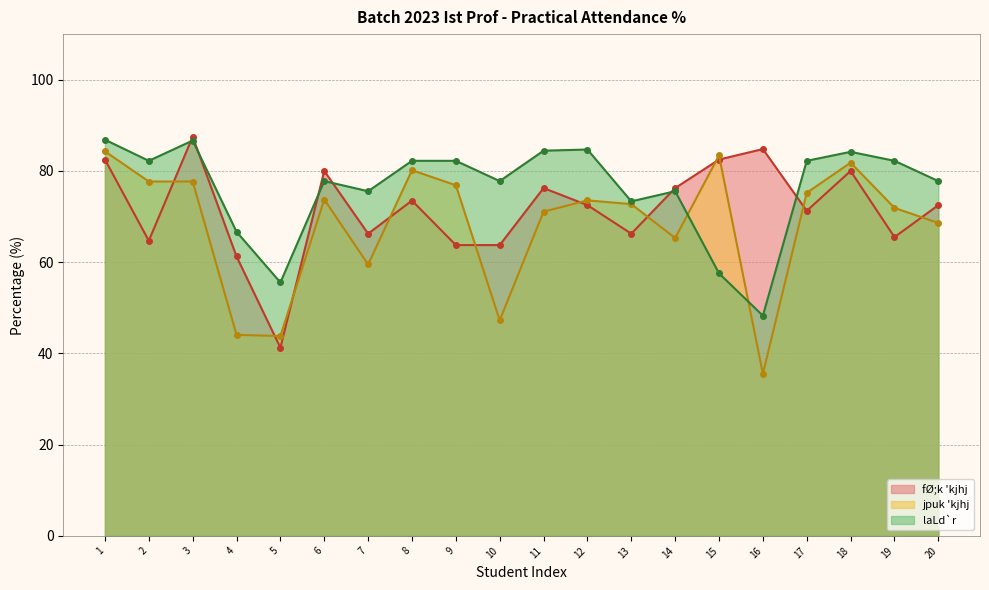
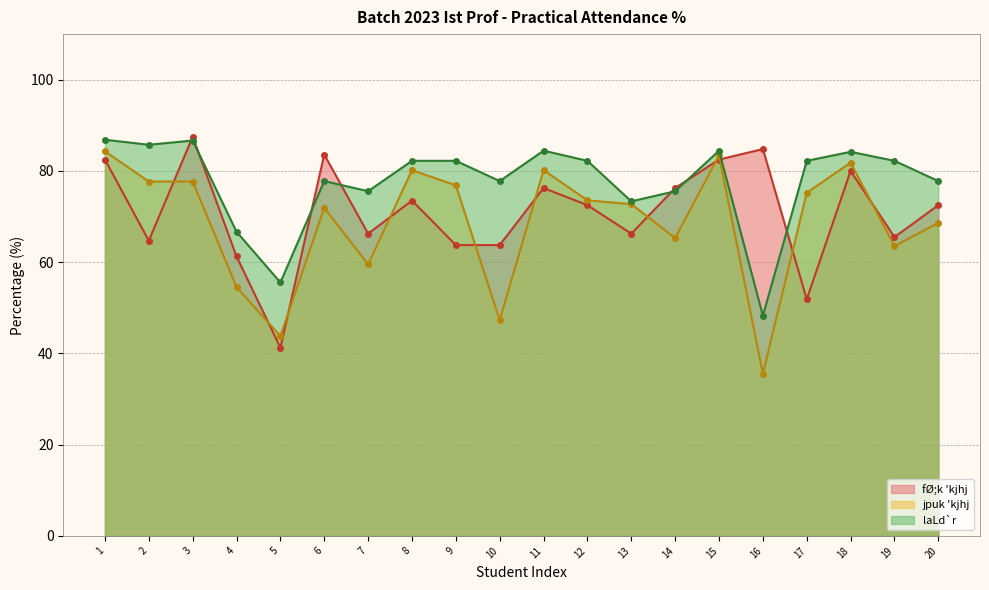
laLd`r, 2: 82 -> 86
jpuk 'kjhj, 4: 44 -> 55
fØ;k 'kjhj, 6: 80 -> 84
jpuk 'kjhj, 6: 74 -> 72
jpuk 'kjhj, 11: 71 -> 80
laLd`r, 12: 85 -> 82
laLd`r, 15: 58 -> 84
fØ;k 'kjhj, 17: 71 -> 52
jpuk 'kjhj, 19: 72 -> 64
